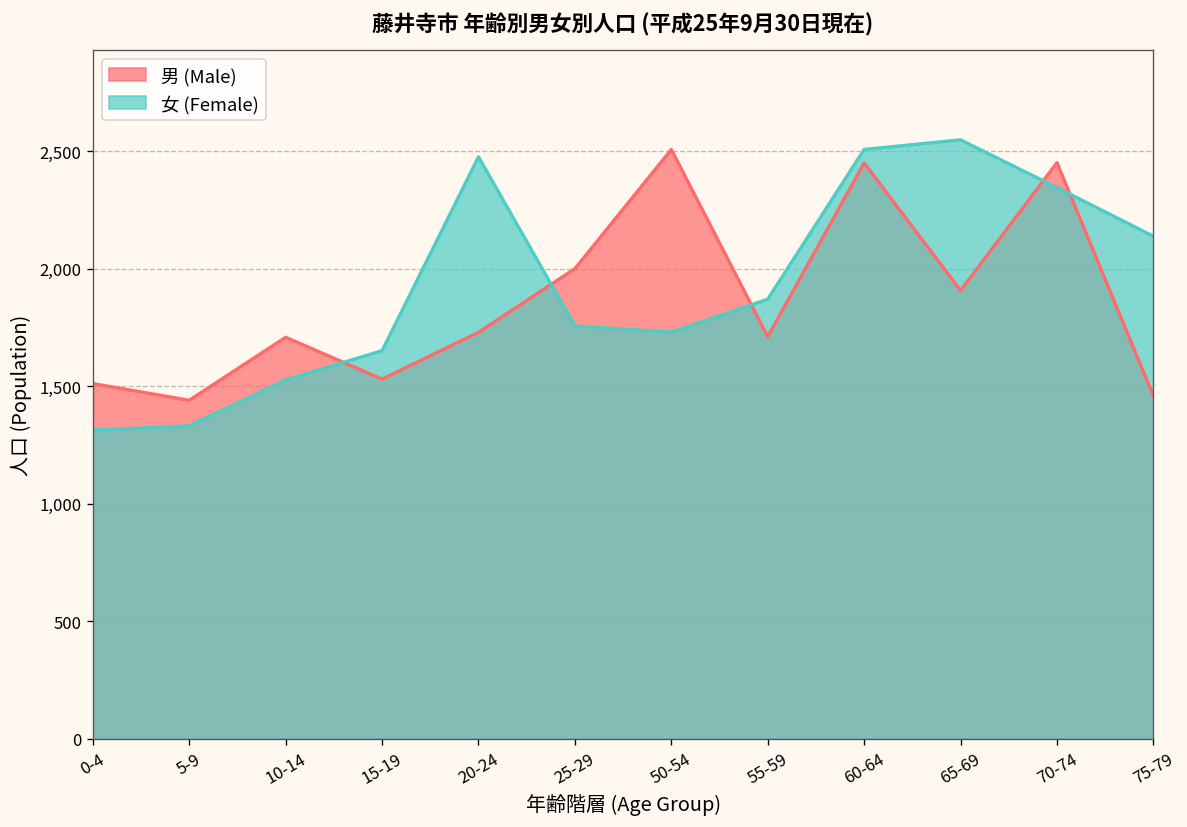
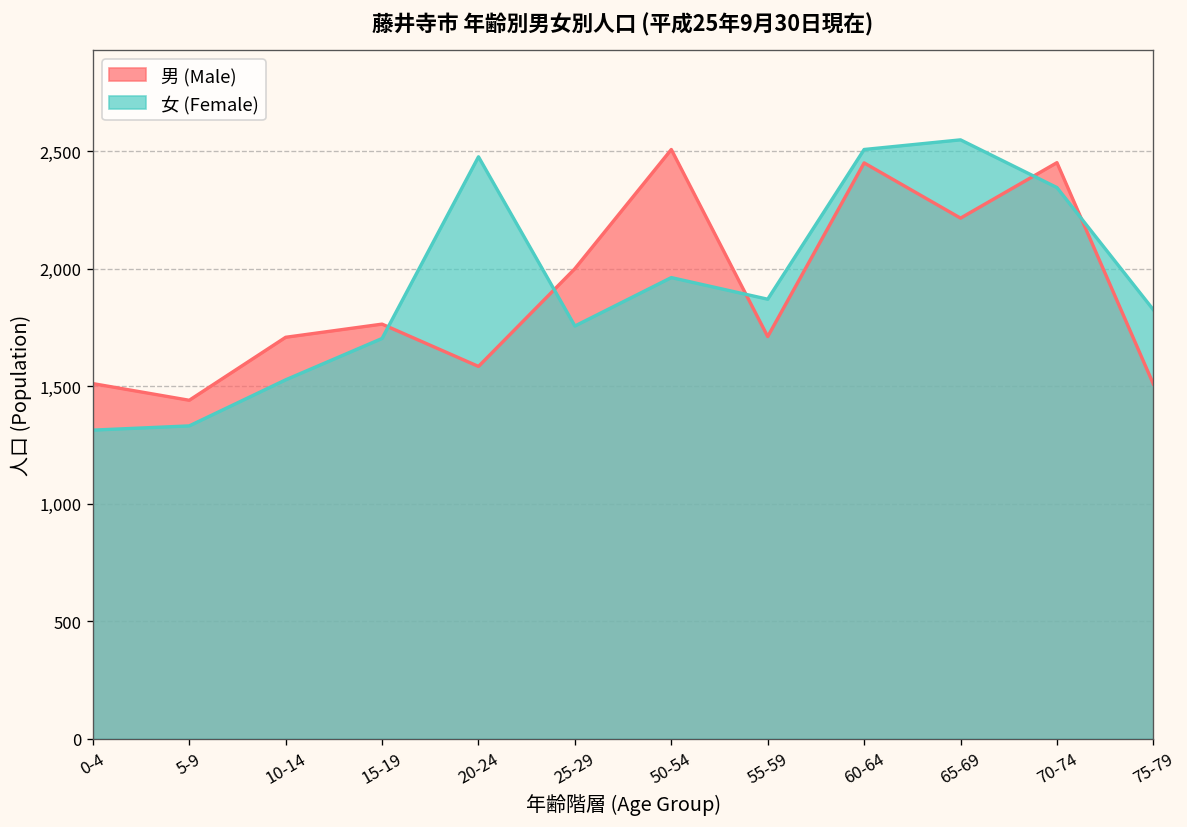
男 (Male), 15-19: 1,530 -> 1,770
女 (Female), 15-19: 1,650 -> 1,700
男 (Male), 20-24: 1,730 -> 1,590
女 (Female), 50-54: 1,730 -> 1,960
男 (Male), 65-69: 1,910 -> 2,220
男 (Male), 75-79: 1,460 -> 1,510
女 (Female), 75-79: 2,140 -> 1,830
